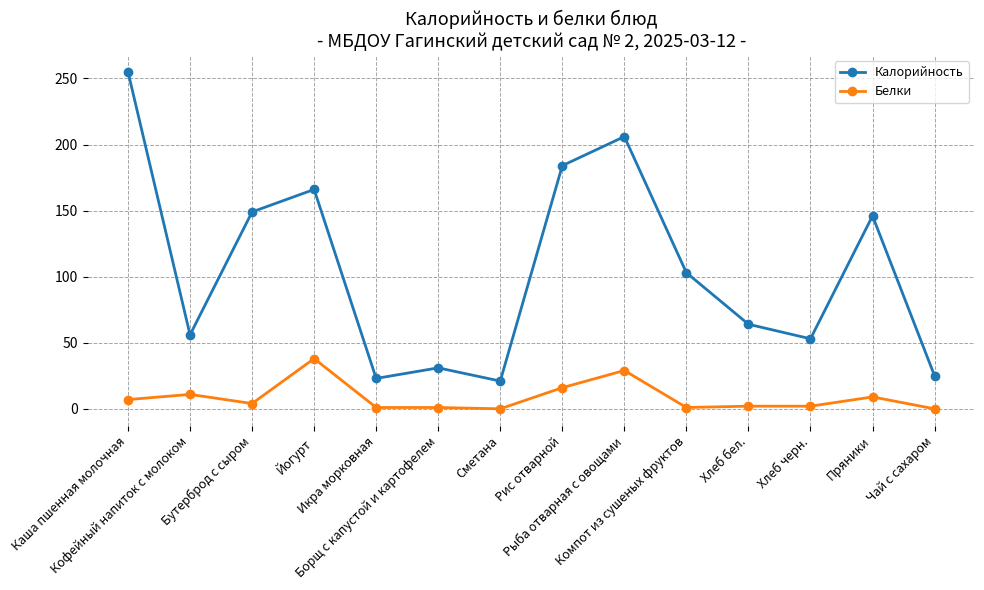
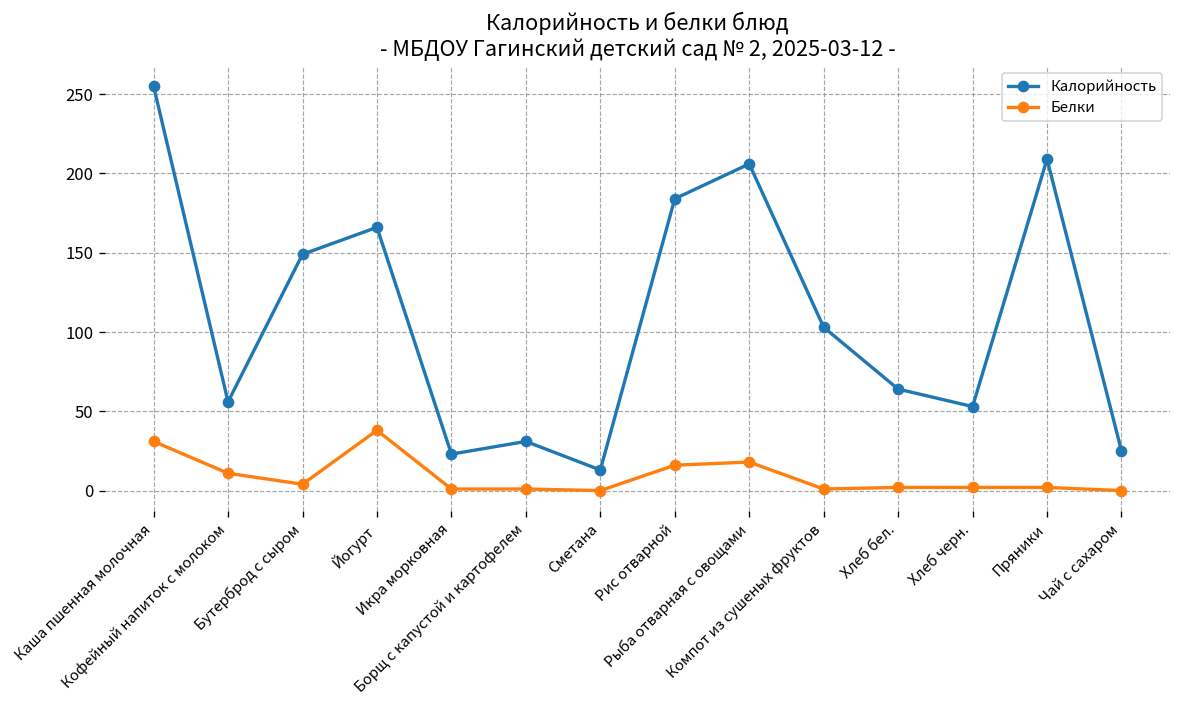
Белки, Каша пшенная молочная: 7 -> 31
Калорийность, Сметана: 21 -> 13
Белки, Рыба отварная с овощами: 29 -> 18
Калорийность, Пряники: 146 -> 209
Белки, Пряники: 9 -> 2
